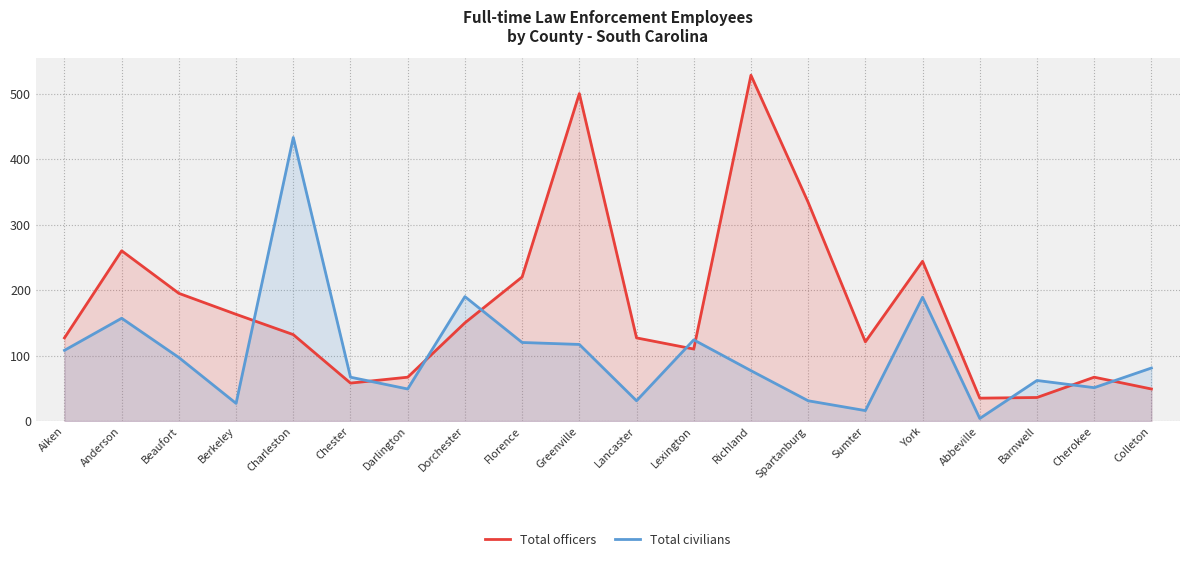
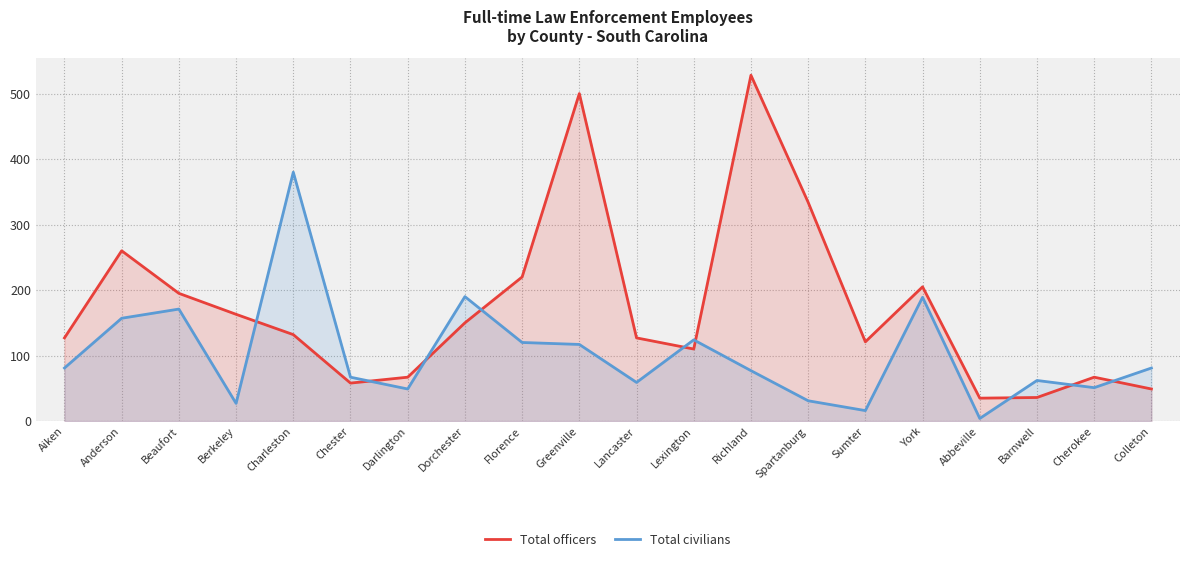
Total civilians, Aiken: 110 -> 80
Total civilians, Beaufort: 100 -> 170
Total civilians, Charleston: 430 -> 380
Total civilians, Lancaster: 30 -> 60
Total officers, York: 240 -> 210
